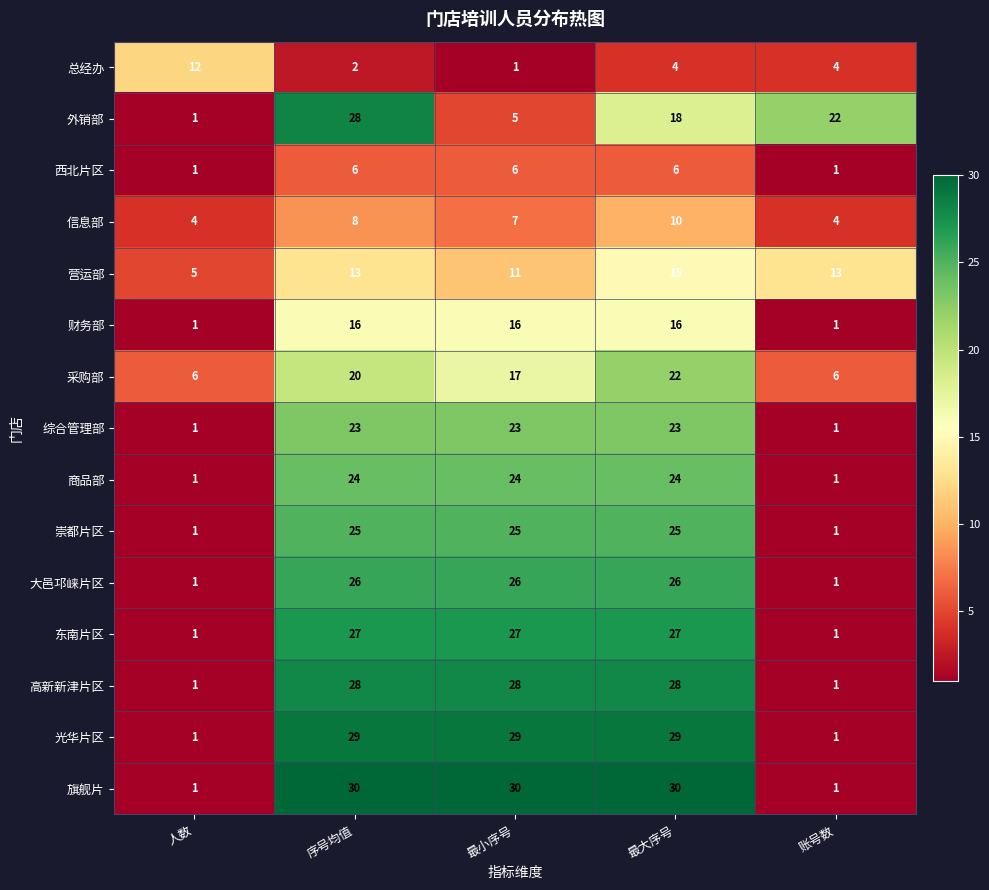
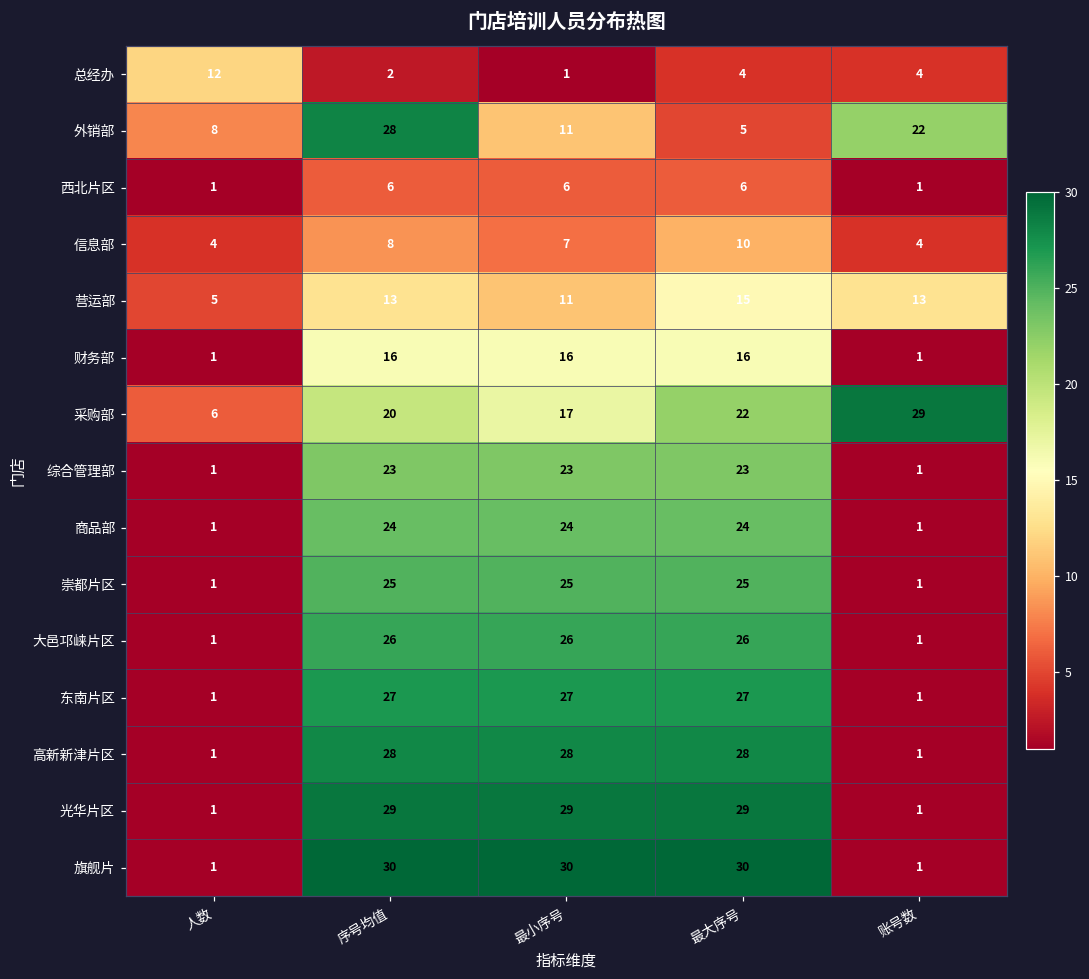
外销部, 人数: 1 -> 8
外销部, 最小序号: 5 -> 11
外销部, 最大序号: 18 -> 5
采购部, 账号数: 6 -> 29
